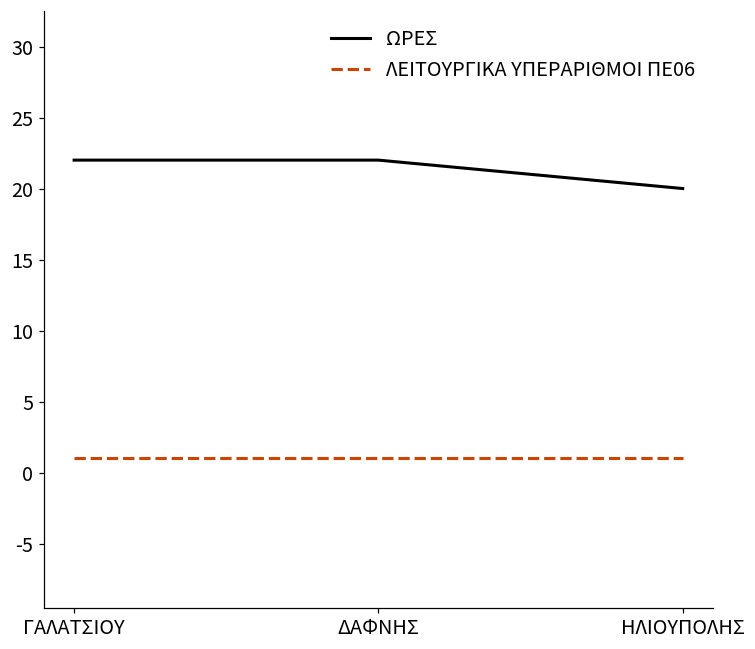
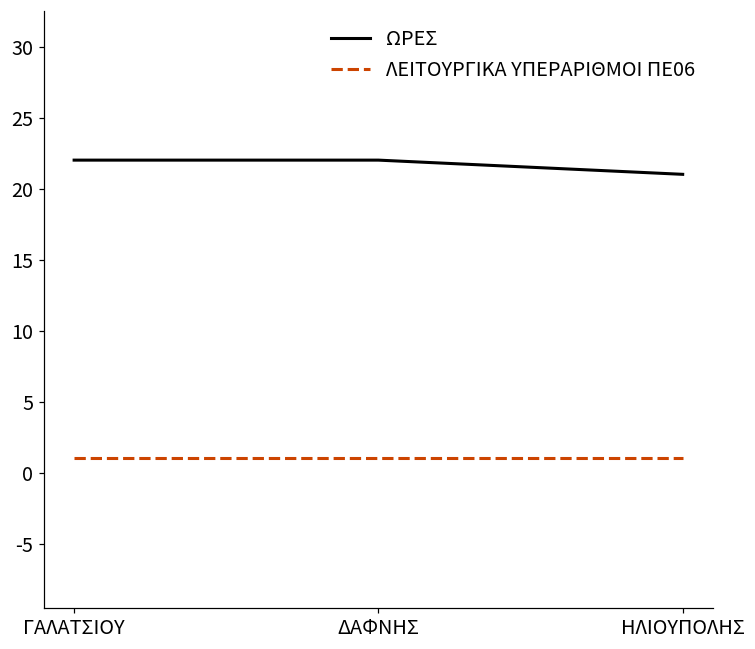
ΩΡΕΣ, ΗΛΙΟΥΠΟΛΗΣ: 20 -> 21
